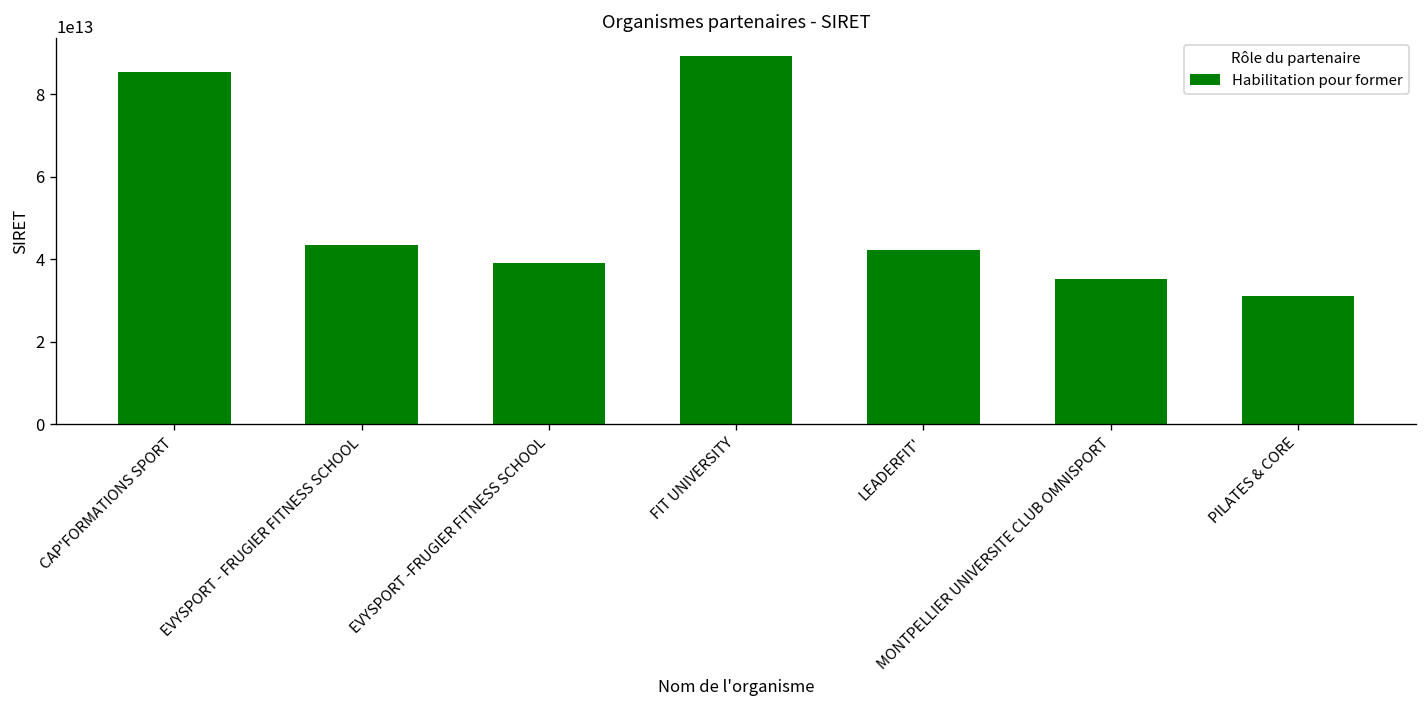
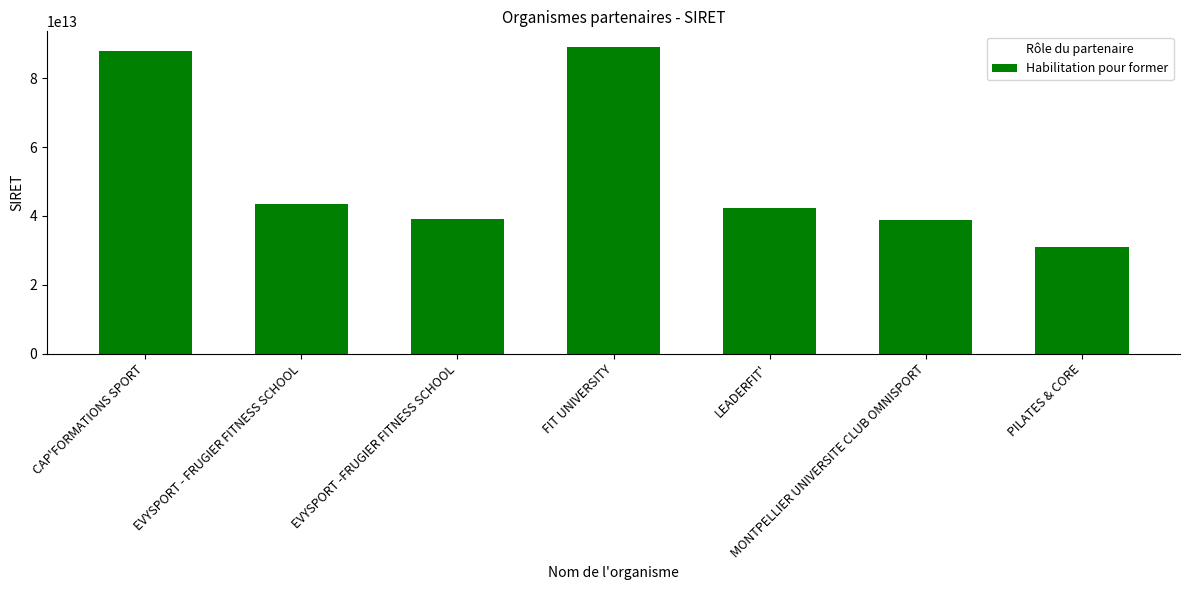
CAP'FORMATIONS SPORT: 85000000000000 -> 88000000000000
MONTPELLIER UNIVERSITE CLUB OMNISPORT: 35000000000000 -> 39000000000000
